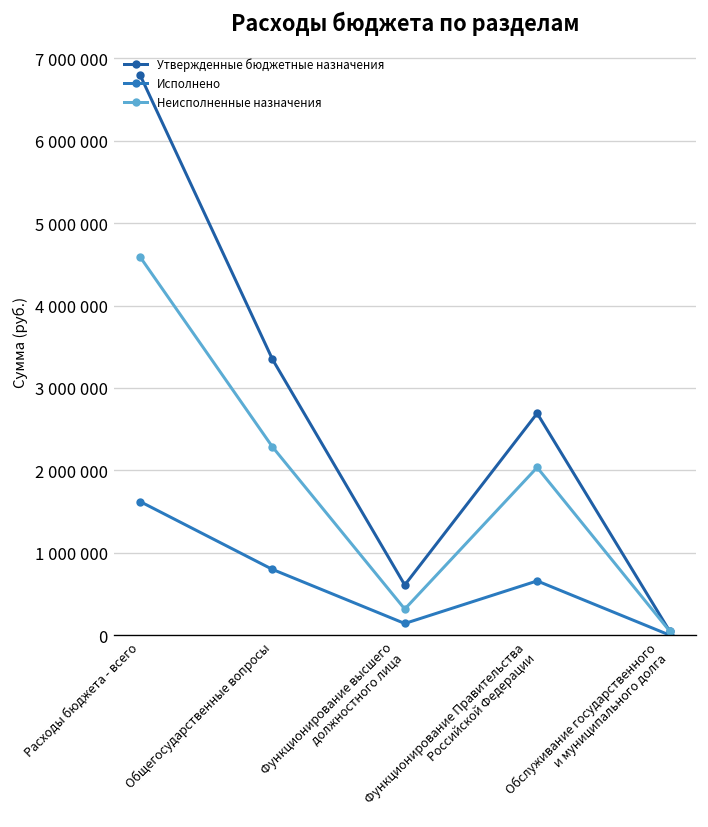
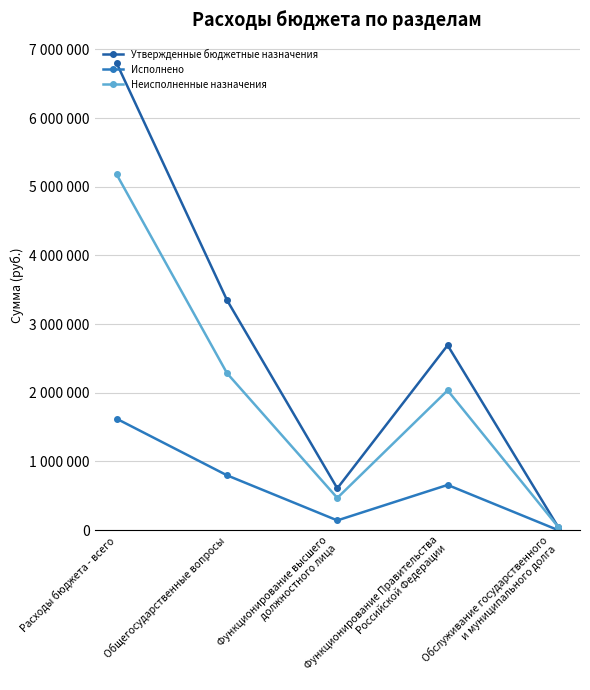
Неисполненные назначения, Расходы бюджета - всего: 4600000 -> 5200000
Неисполненные назначения, Функционирование высшего должностного лица: 300000 -> 500000
